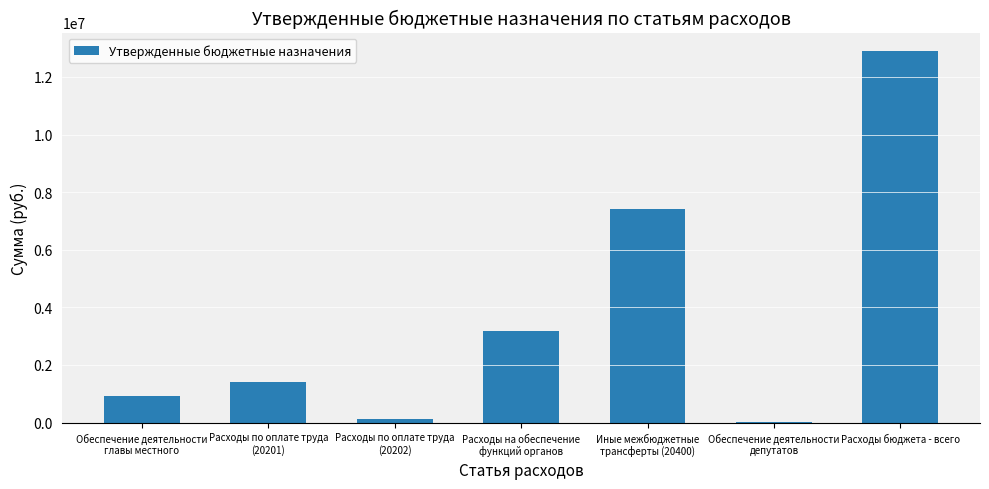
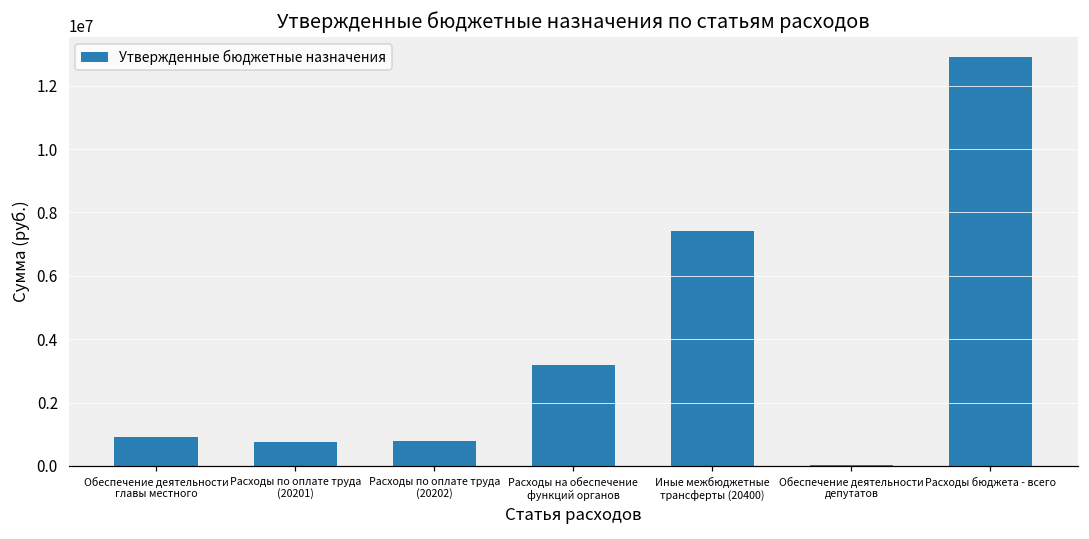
Расходы по оплате труда (20201): 1400000 -> 800000
Расходы по оплате труда (20202): 100000 -> 800000
